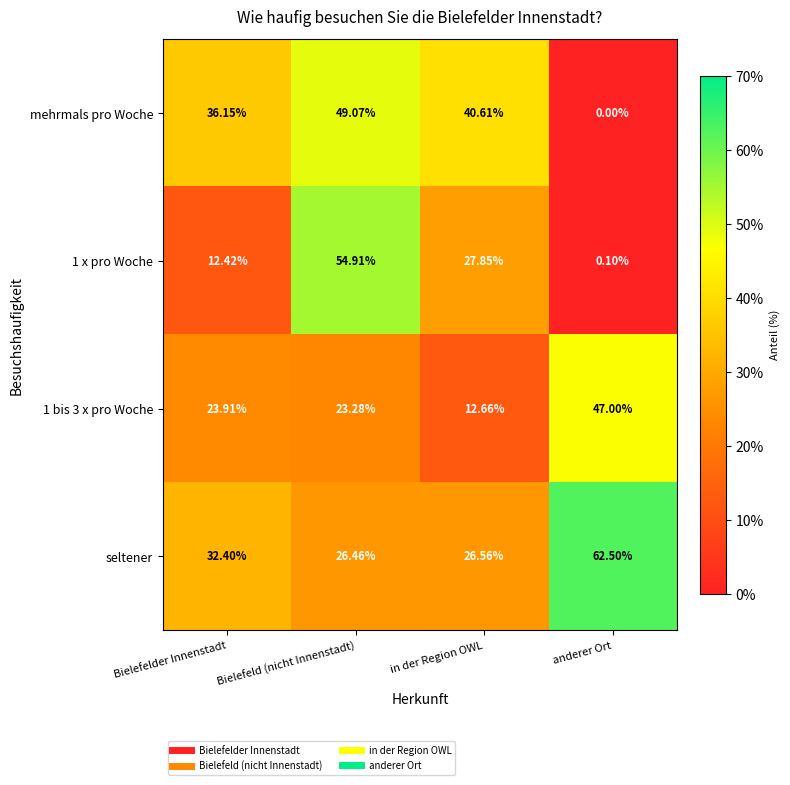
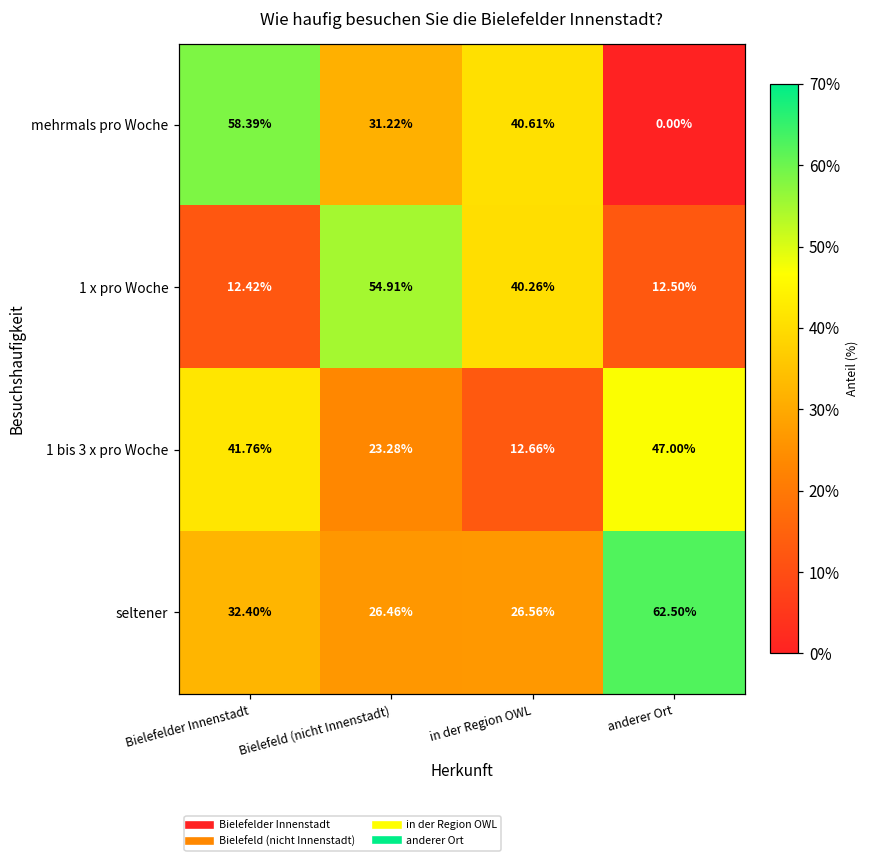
mehrmals pro Woche, Bielefelder Innenstadt: 36.15% -> 58.39%
mehrmals pro Woche, Bielefeld (nicht Innenstadt): 49.07% -> 31.22%
1 x pro Woche, in der Region OWL: 27.85% -> 40.26%
1 x pro Woche, anderer Ort: 0.10% -> 12.50%
1 bis 3 x pro Woche, Bielefelder Innenstadt: 23.91% -> 41.76%
